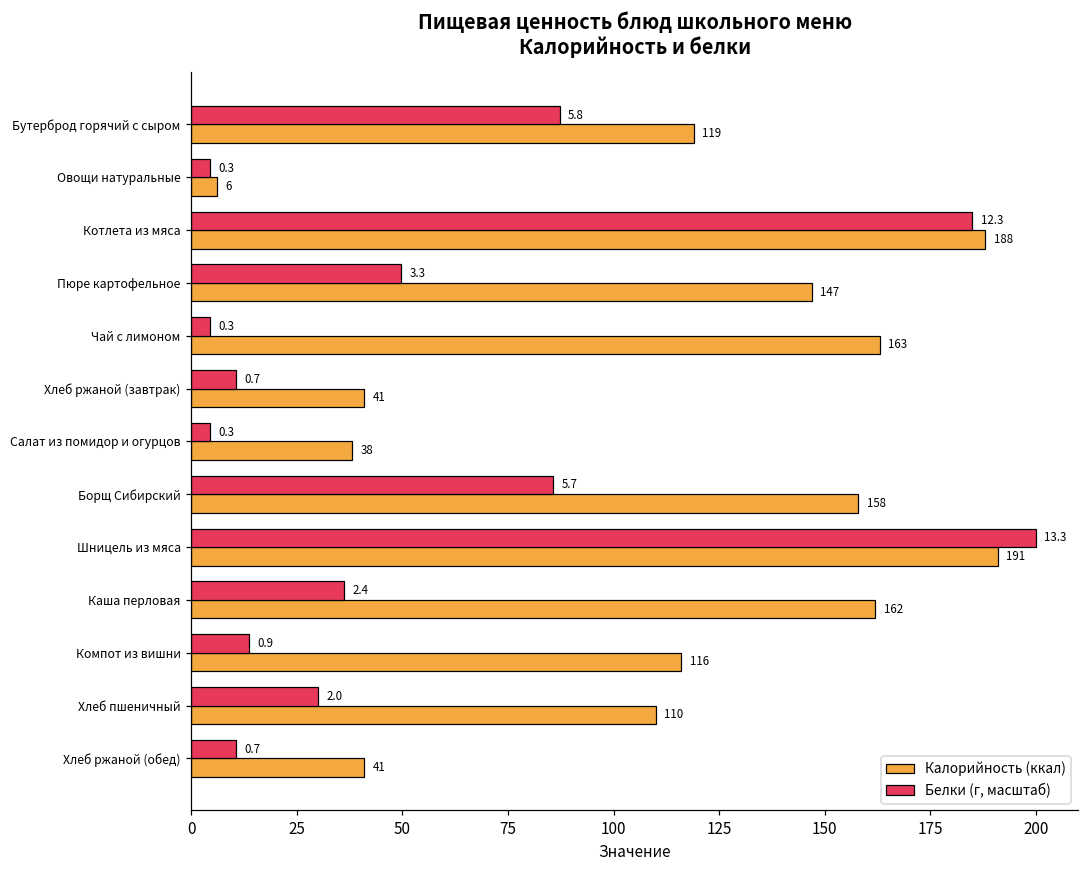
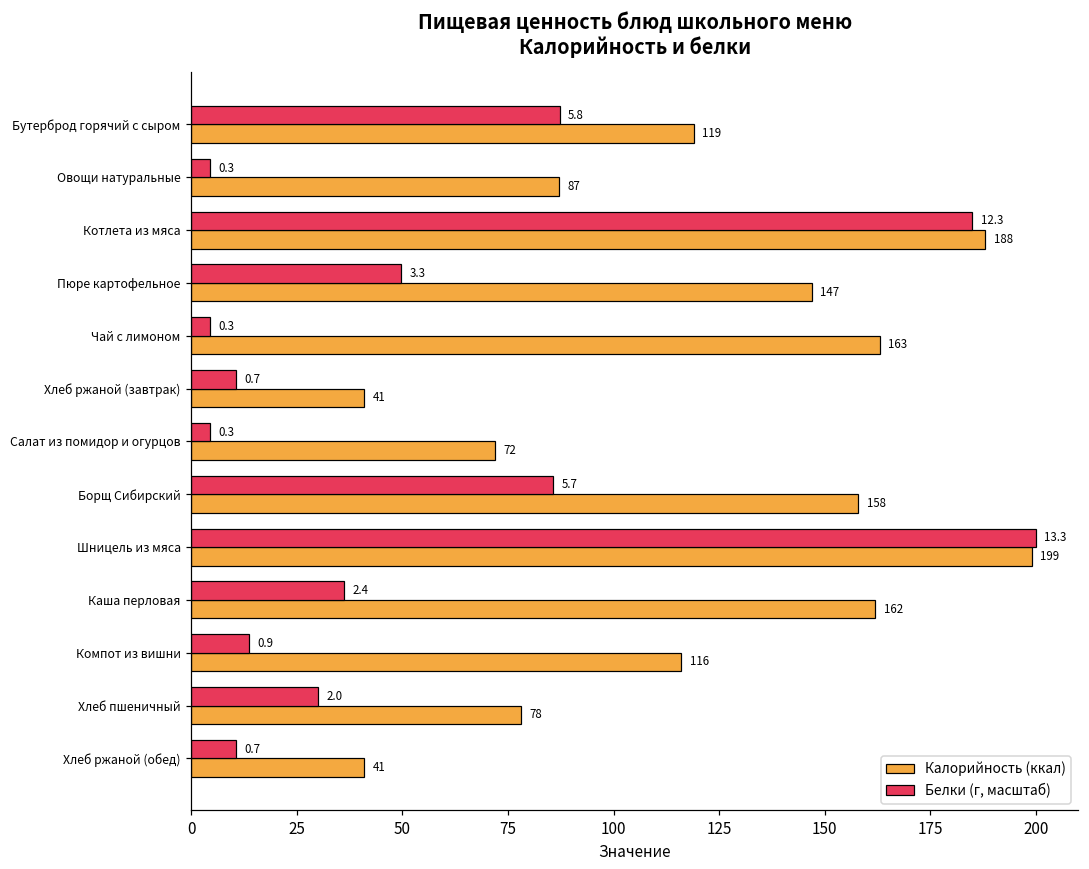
Калорийность (ккал), Овощи натуральные: 6 -> 87
Калорийность (ккал), Салат из помидор и огурцов: 38 -> 72
Калорийность (ккал), Шницель из мяса: 191 -> 199
Калорийность (ккал), Хлеб пшеничный: 110 -> 78
